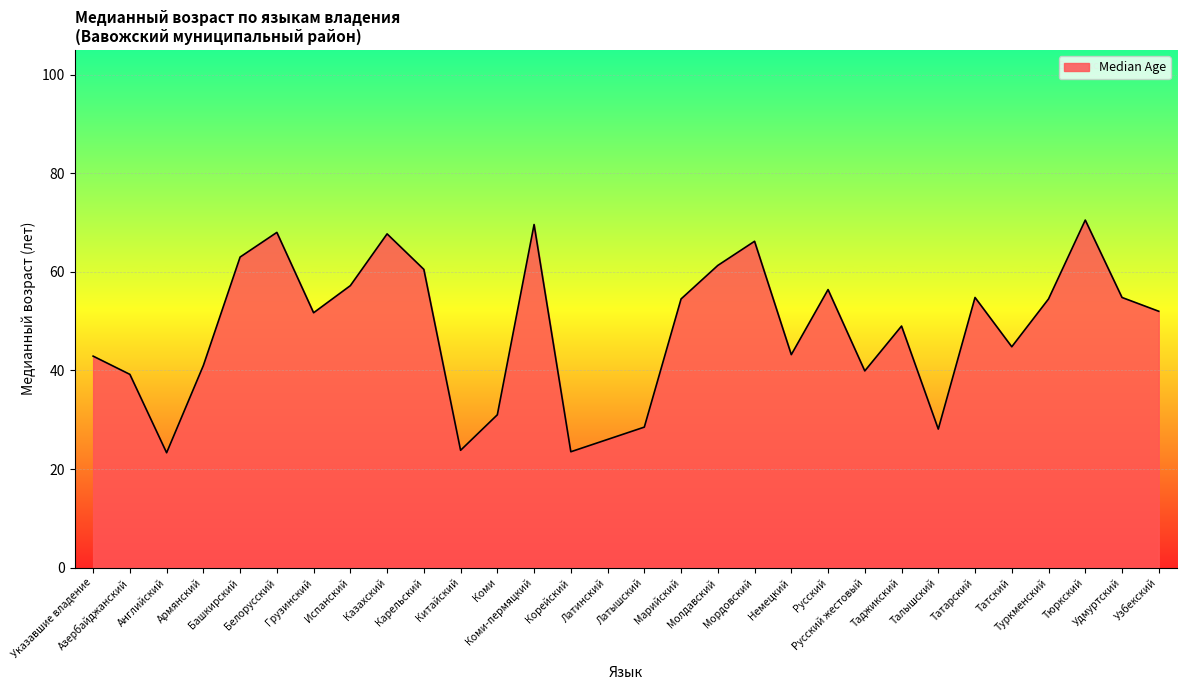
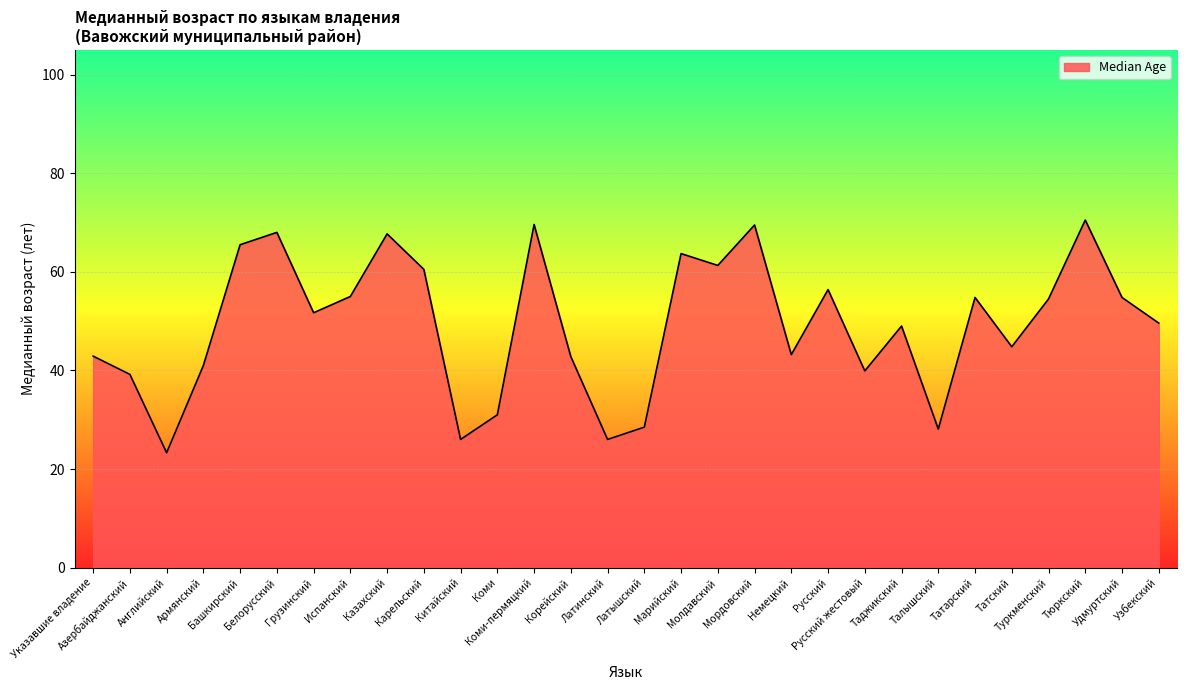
Башкирский: 63 -> 66
Испанский: 57 -> 55
Китайский: 24 -> 26
Корейский: 24 -> 43
Марийский: 55 -> 64
Мордовский: 66 -> 70
Узбекский: 52 -> 50
